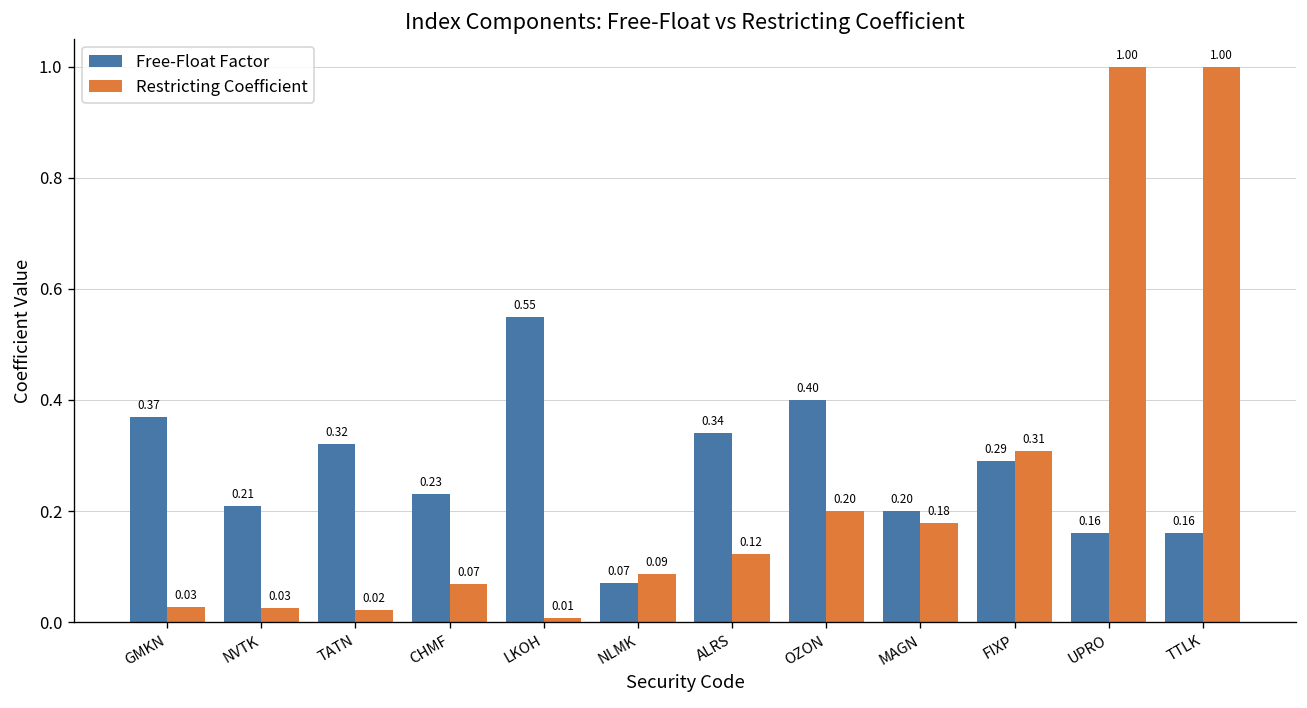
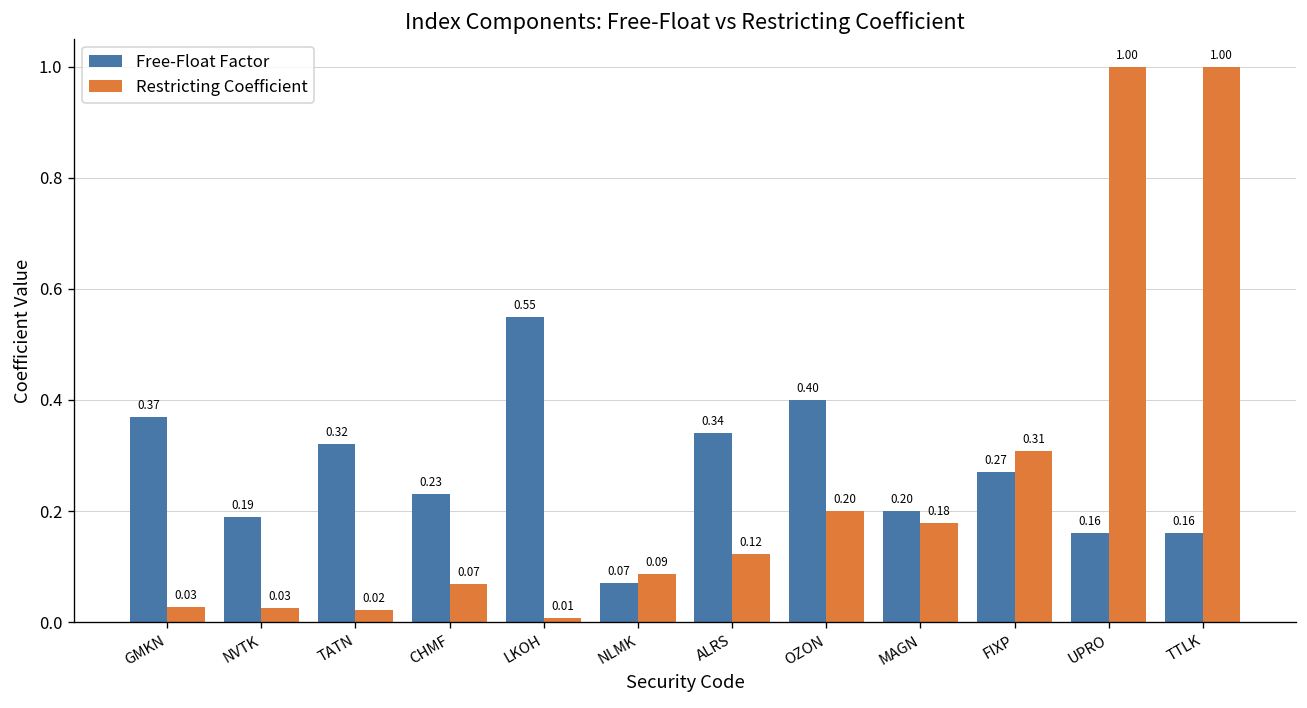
Free-Float Factor, NVTK: 0.21 -> 0.19
Free-Float Factor, FIXP: 0.29 -> 0.27
